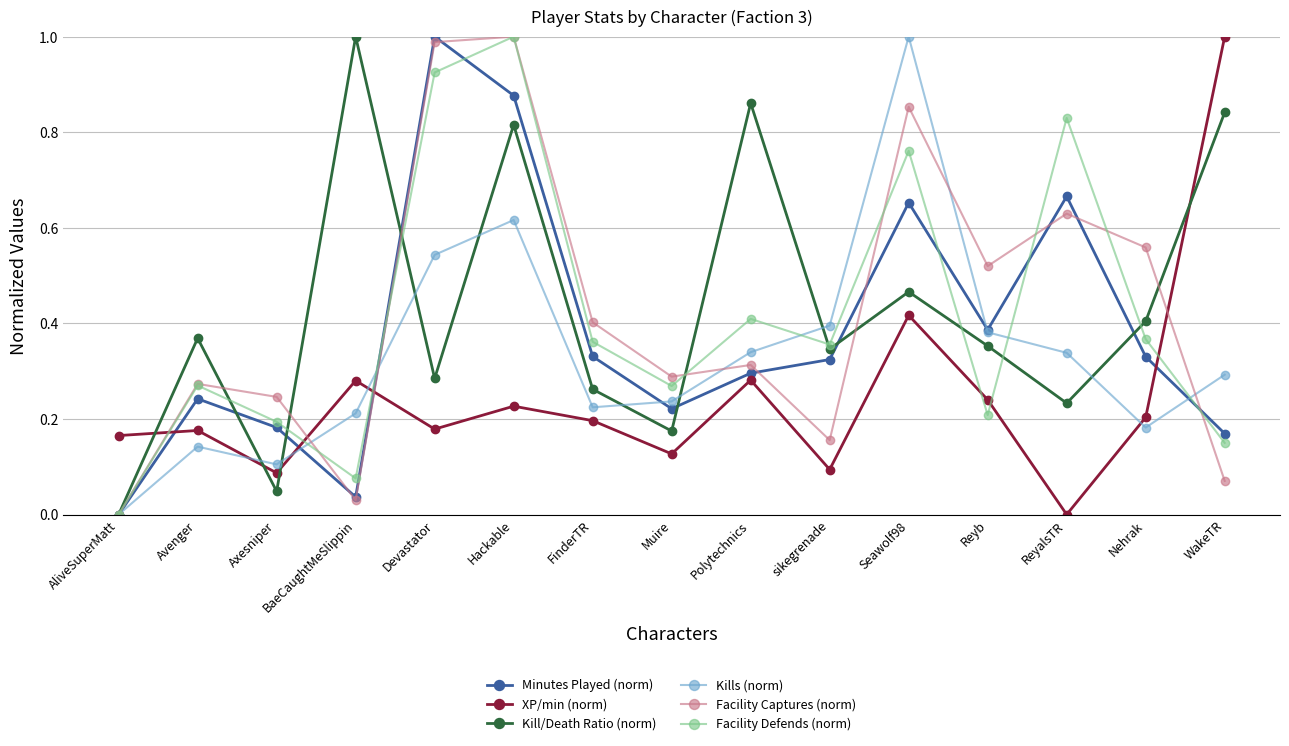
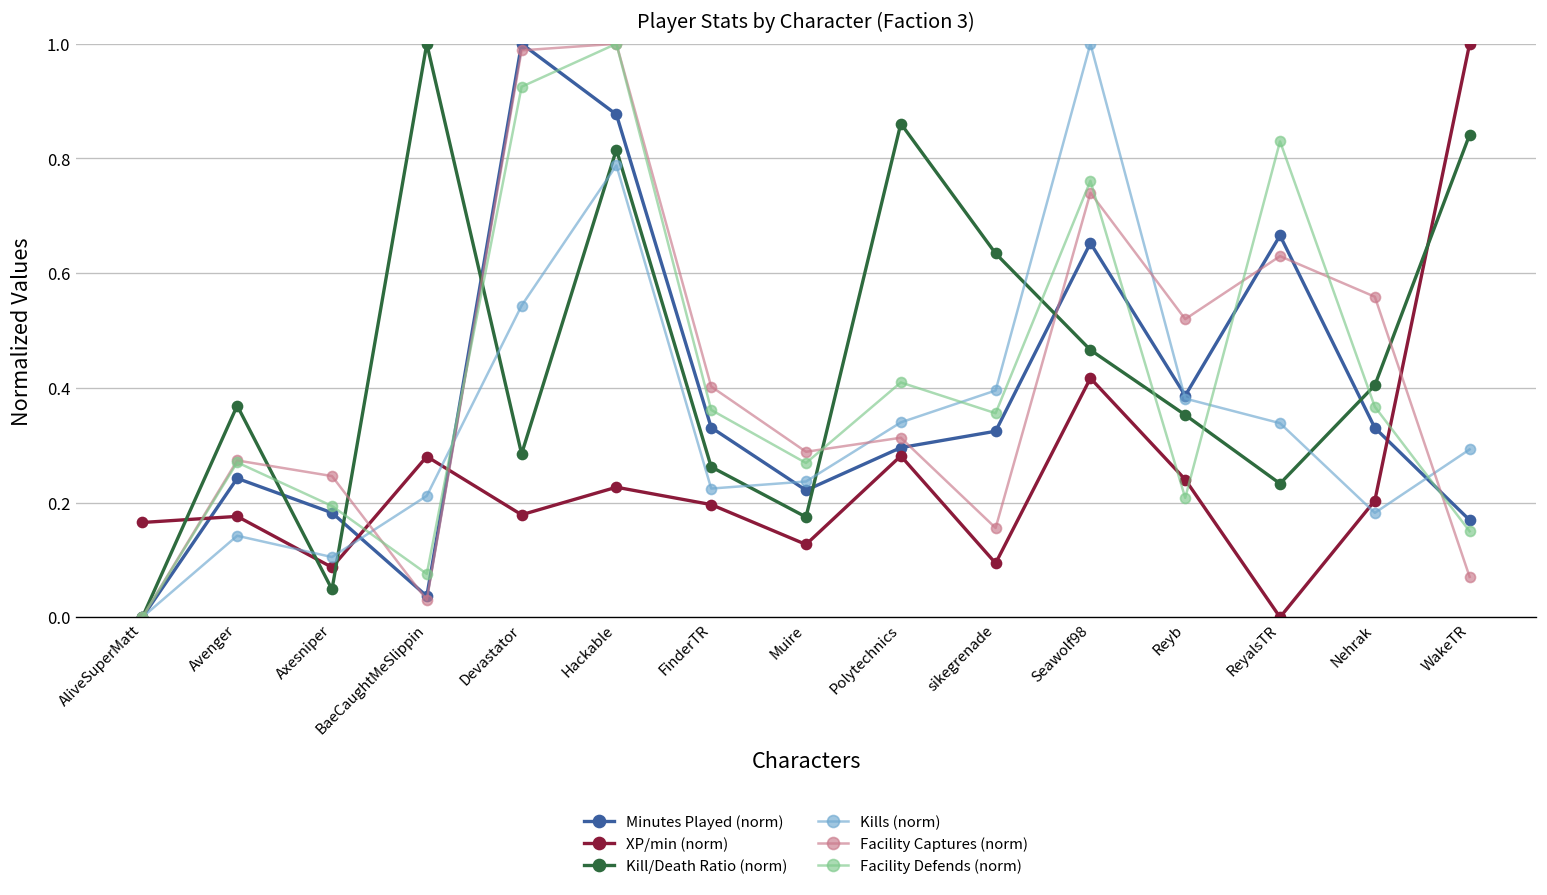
Kills (norm), Hackable: 0.62 -> 0.79
Kill/Death Ratio (norm), sikegrenade: 0.35 -> 0.63
Facility Captures (norm), Seawolf98: 0.85 -> 0.74
